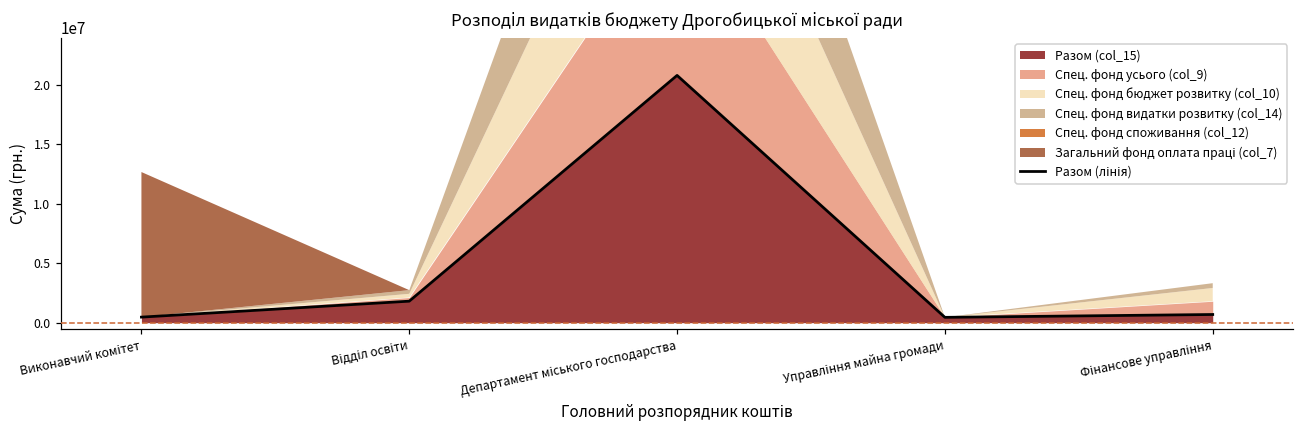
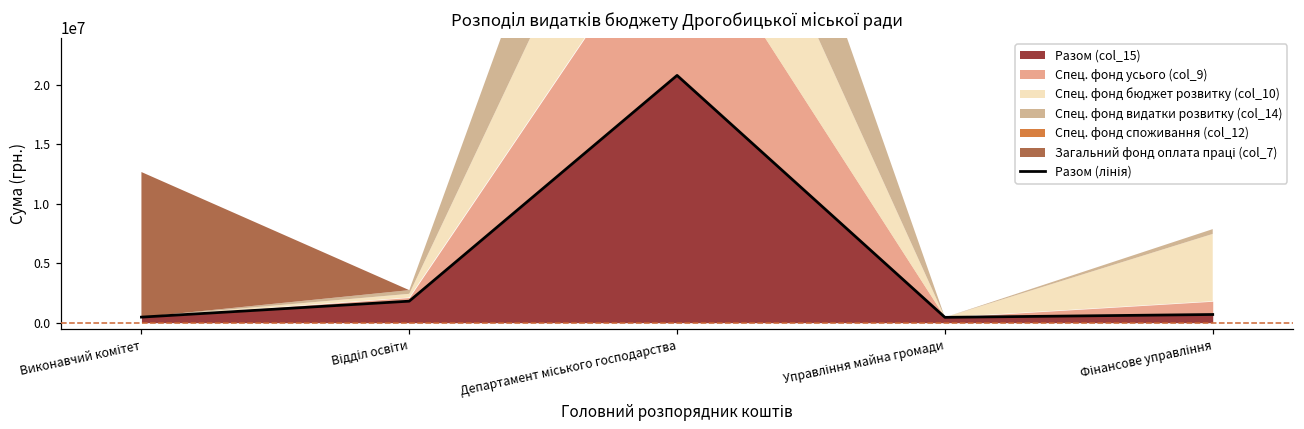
Спец. фонд бюджет розвитку (col_10), Фінансове управління: 1100000 -> 5700000
